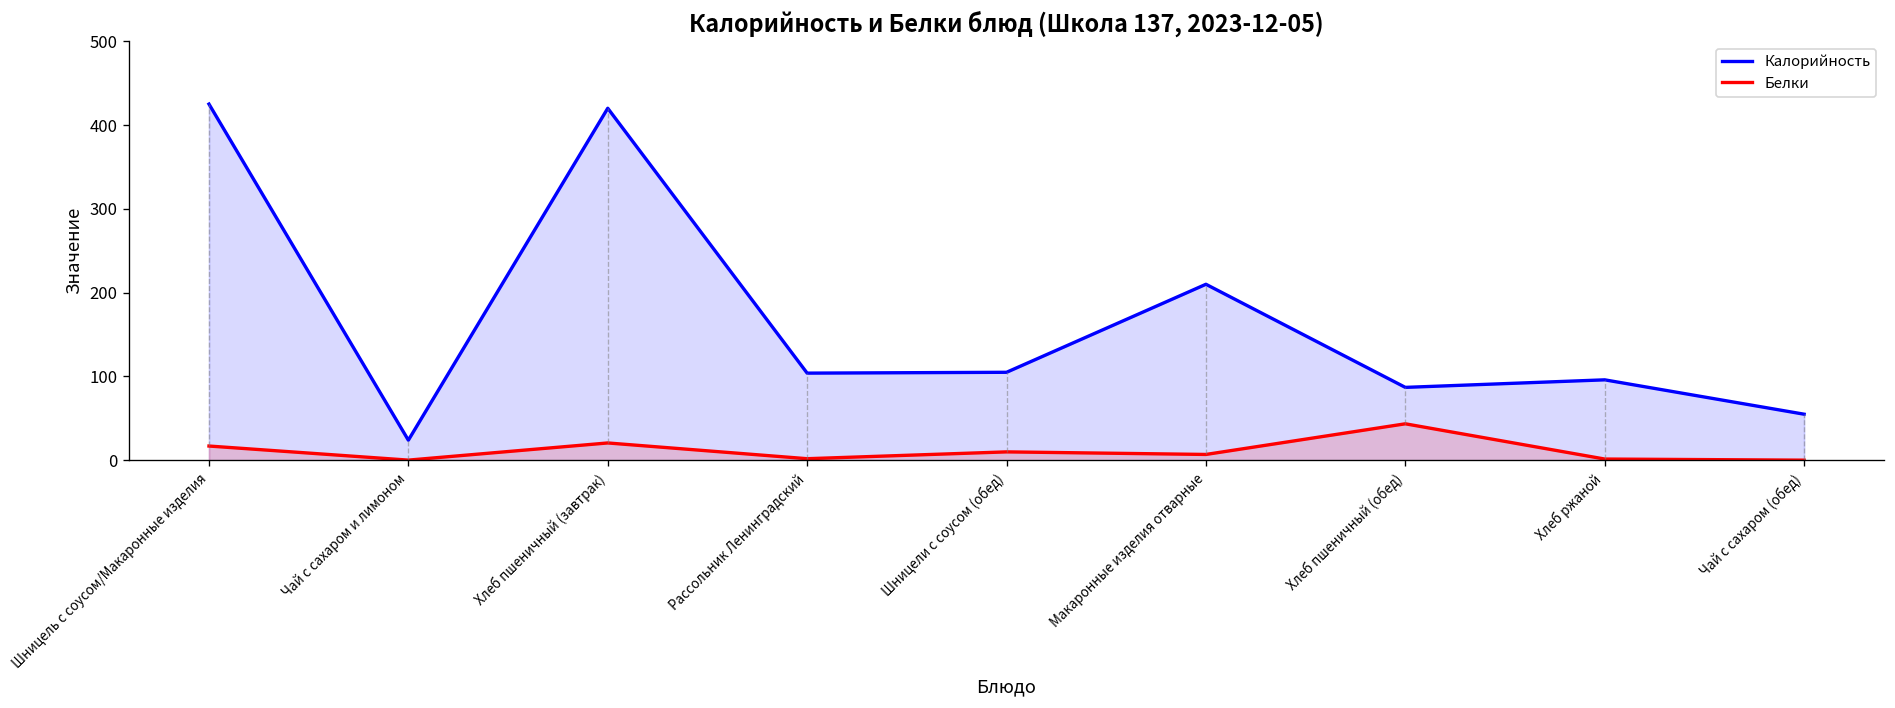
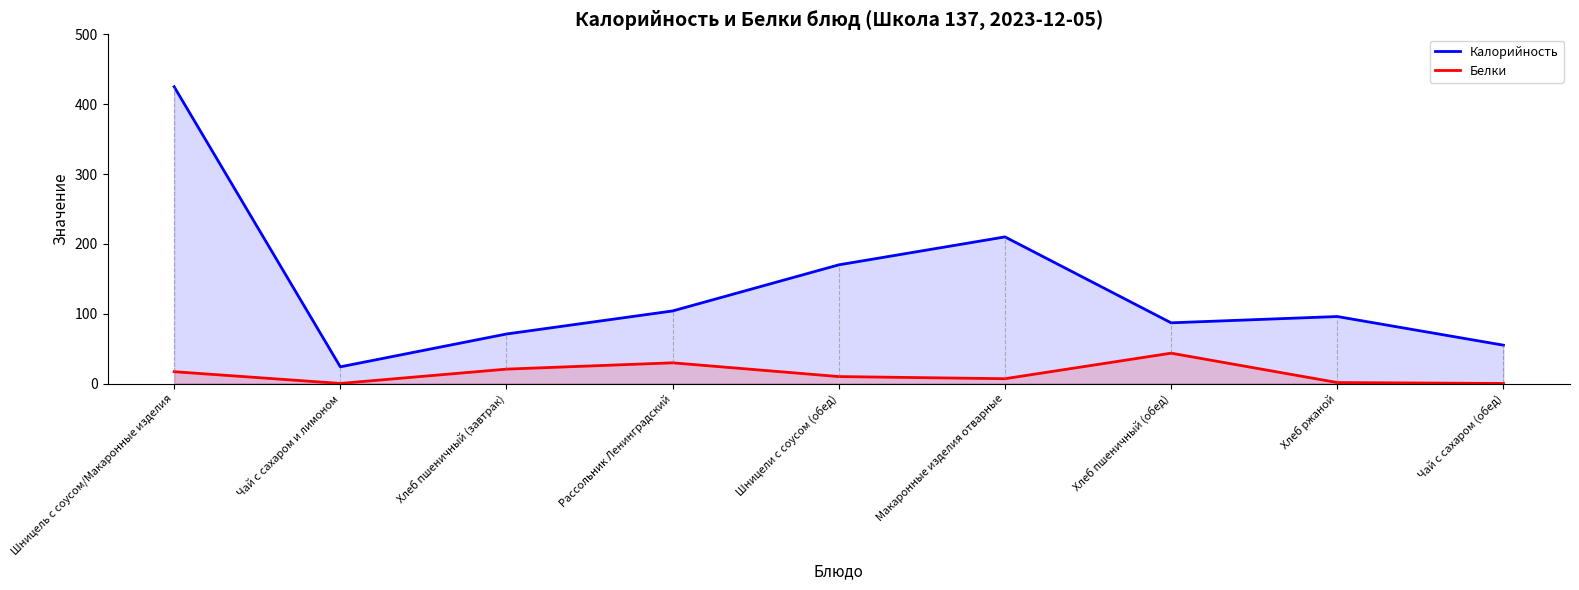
Калорийность, Хлеб пшеничный (завтрак): 420 -> 70
Белки, Рассольник Ленинградский: 0 -> 30
Калорийность, Шницели с соусом (обед): 110 -> 170
